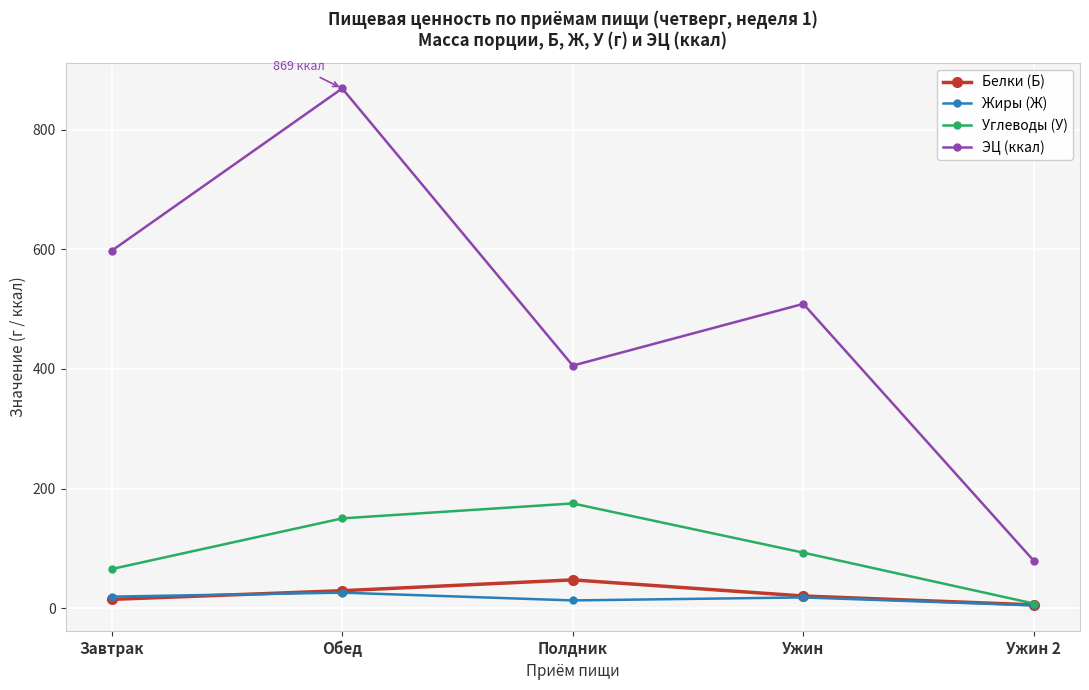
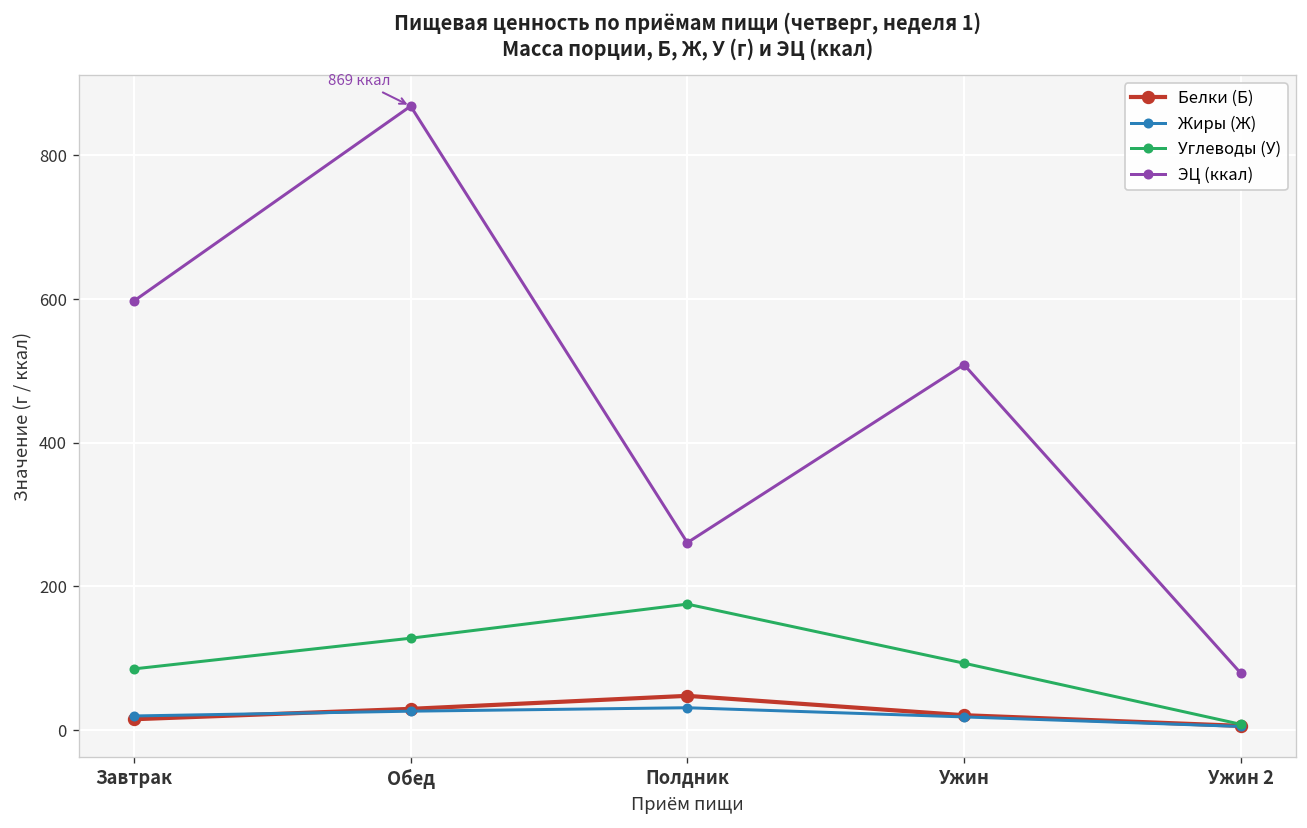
Углеводы (У), Завтрак: 70 -> 90
Углеводы (У), Обед: 150 -> 130
Жиры (Ж), Полдник: 10 -> 30
ЭЦ (ккал), Полдник: 410 -> 260
